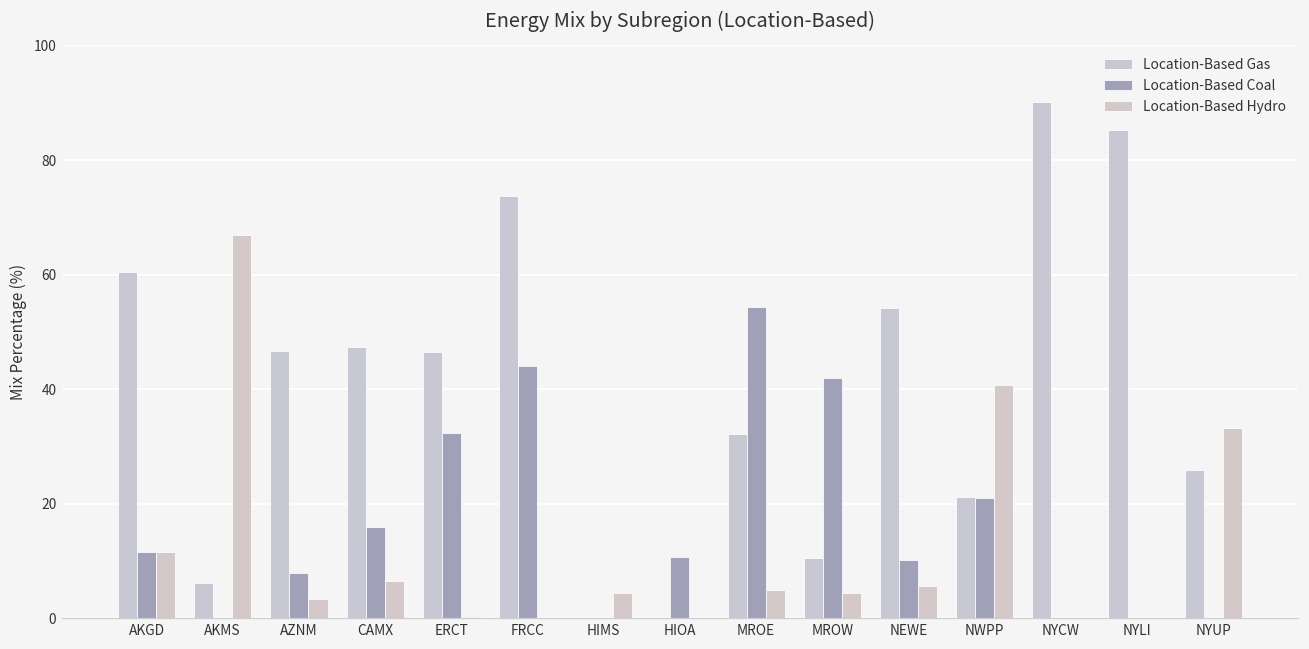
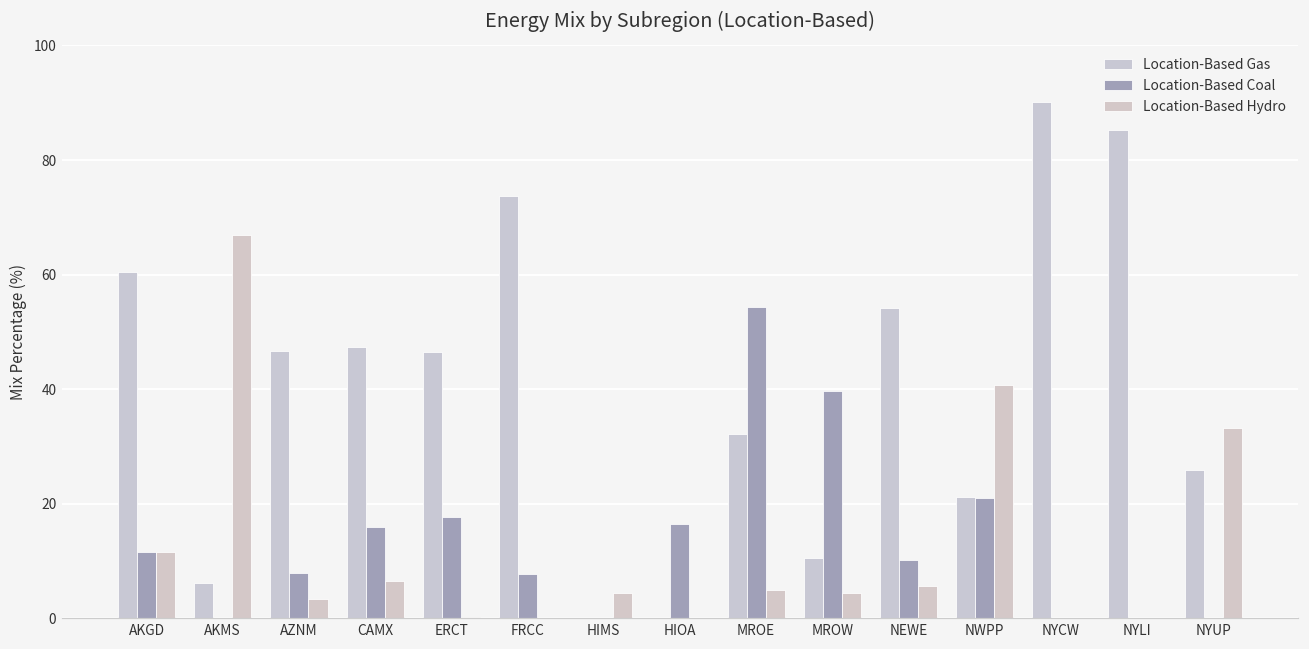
Location-Based Coal, ERCT: 32 -> 18
Location-Based Coal, FRCC: 44 -> 8
Location-Based Coal, HIOA: 11 -> 17
Location-Based Coal, MROW: 42 -> 40
